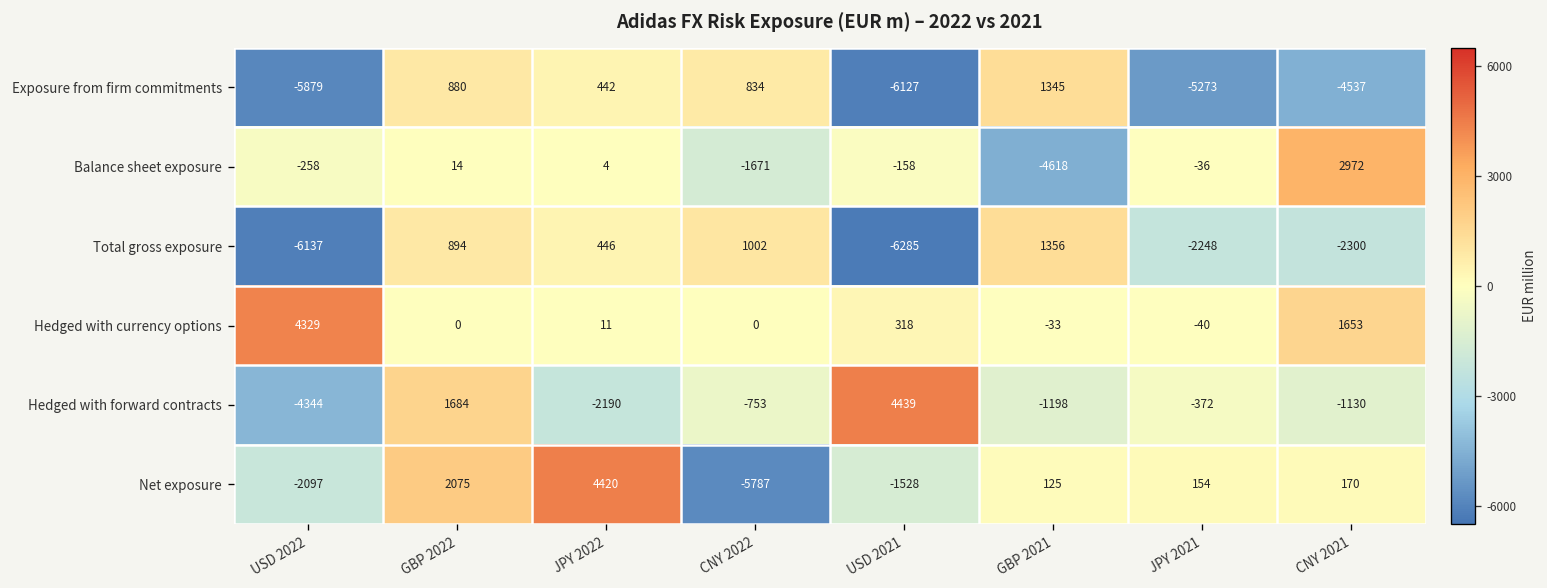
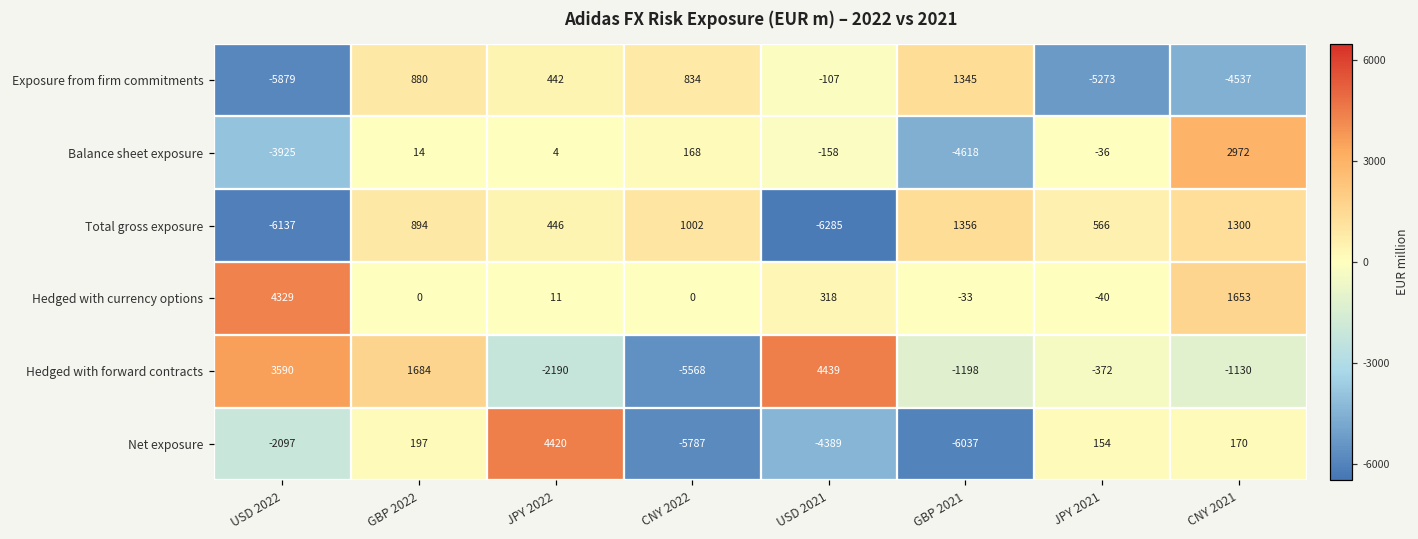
Exposure from firm commitments, USD 2021: -6127 -> -107
Balance sheet exposure, USD 2022: -258 -> -3925
Balance sheet exposure, CNY 2022: -1671 -> 168
Total gross exposure, JPY 2021: -2248 -> 566
Total gross exposure, CNY 2021: -2300 -> 1300
Hedged with forward contracts, USD 2022: -4344 -> 3590
Hedged with forward contracts, CNY 2022: -753 -> -5568
Net exposure, GBP 2022: 2075 -> 197
Net exposure, USD 2021: -1528 -> -4389
Net exposure, GBP 2021: 125 -> -6037
